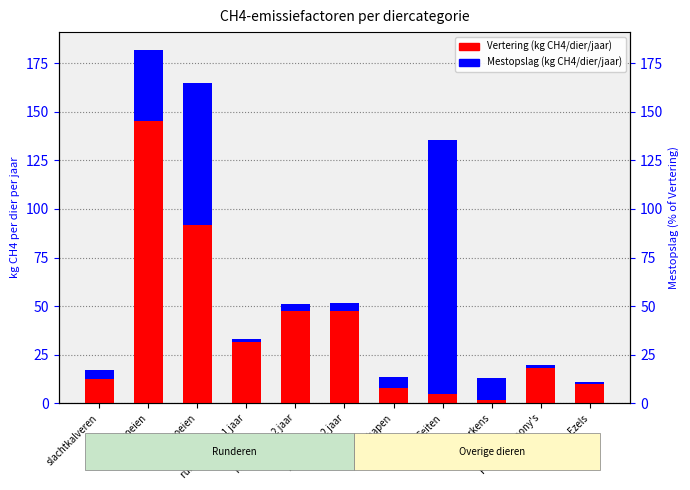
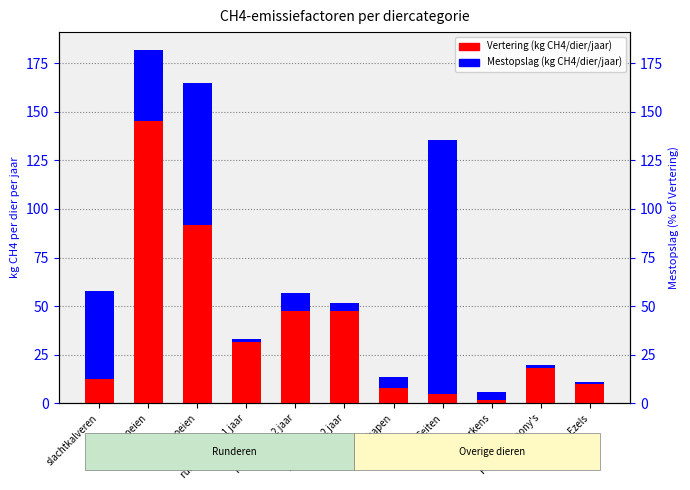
Mestopslag (kg CH4/dier/jaar), slachtkalveren: 4 -> 45
Mestopslag (kg CH4/dier/jaar), runderen 1-2 jaar: 4 -> 9
Mestopslag (kg CH4/dier/jaar), Varkens: 11 -> 5
